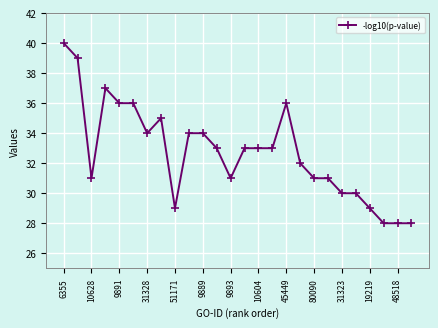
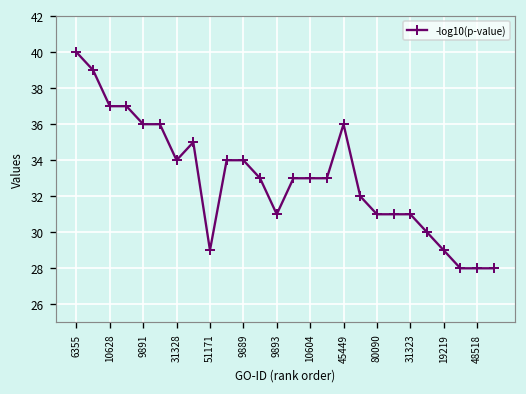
10628: 31 -> 37
31323: 30 -> 31
